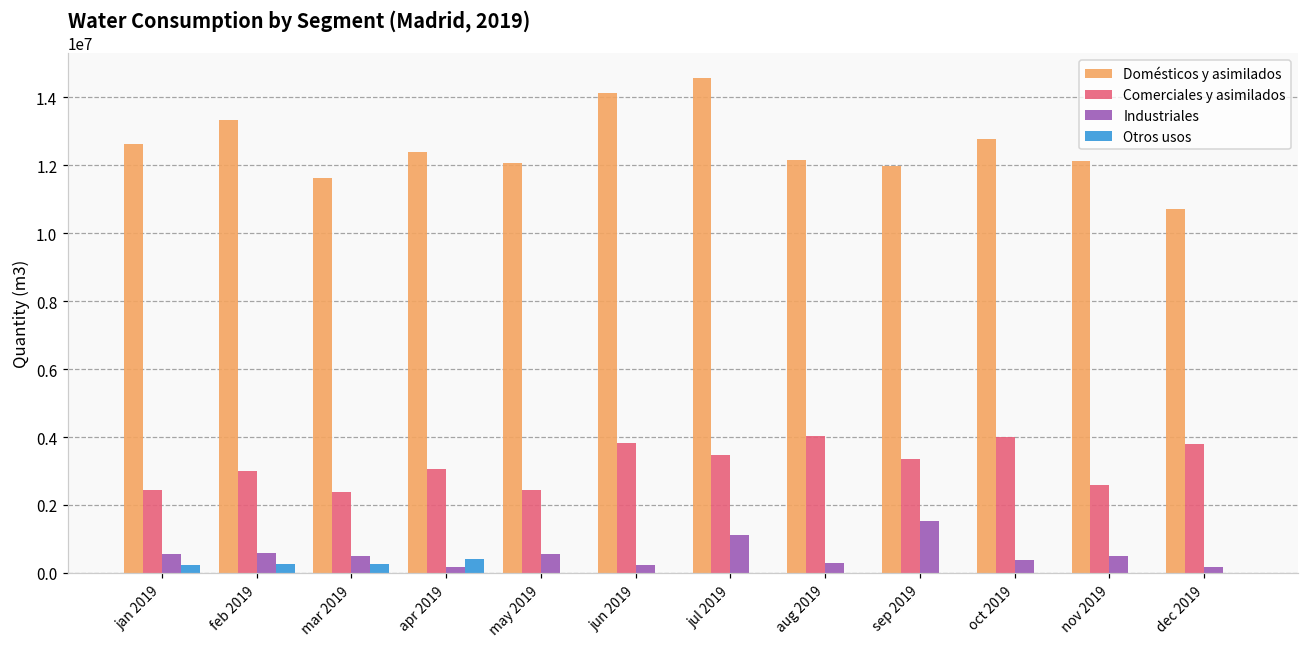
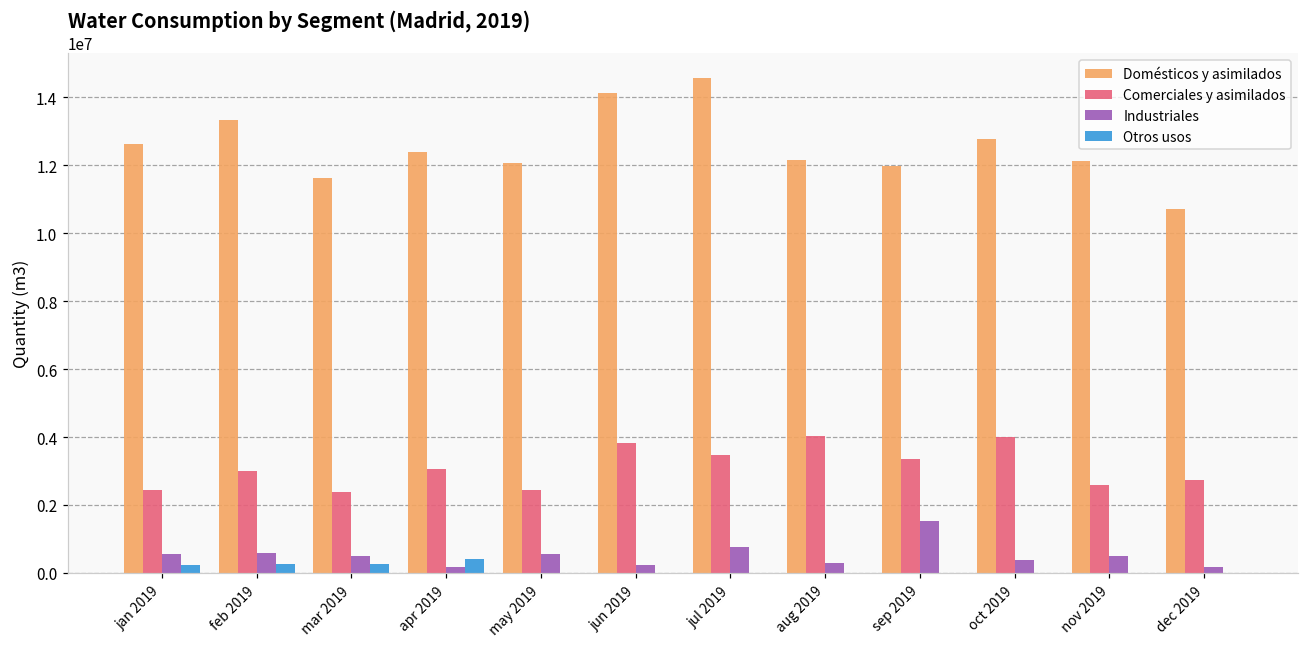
Industriales, jul 2019: 1100000 -> 800000
Comerciales y asimilados, dec 2019: 3800000 -> 2700000
